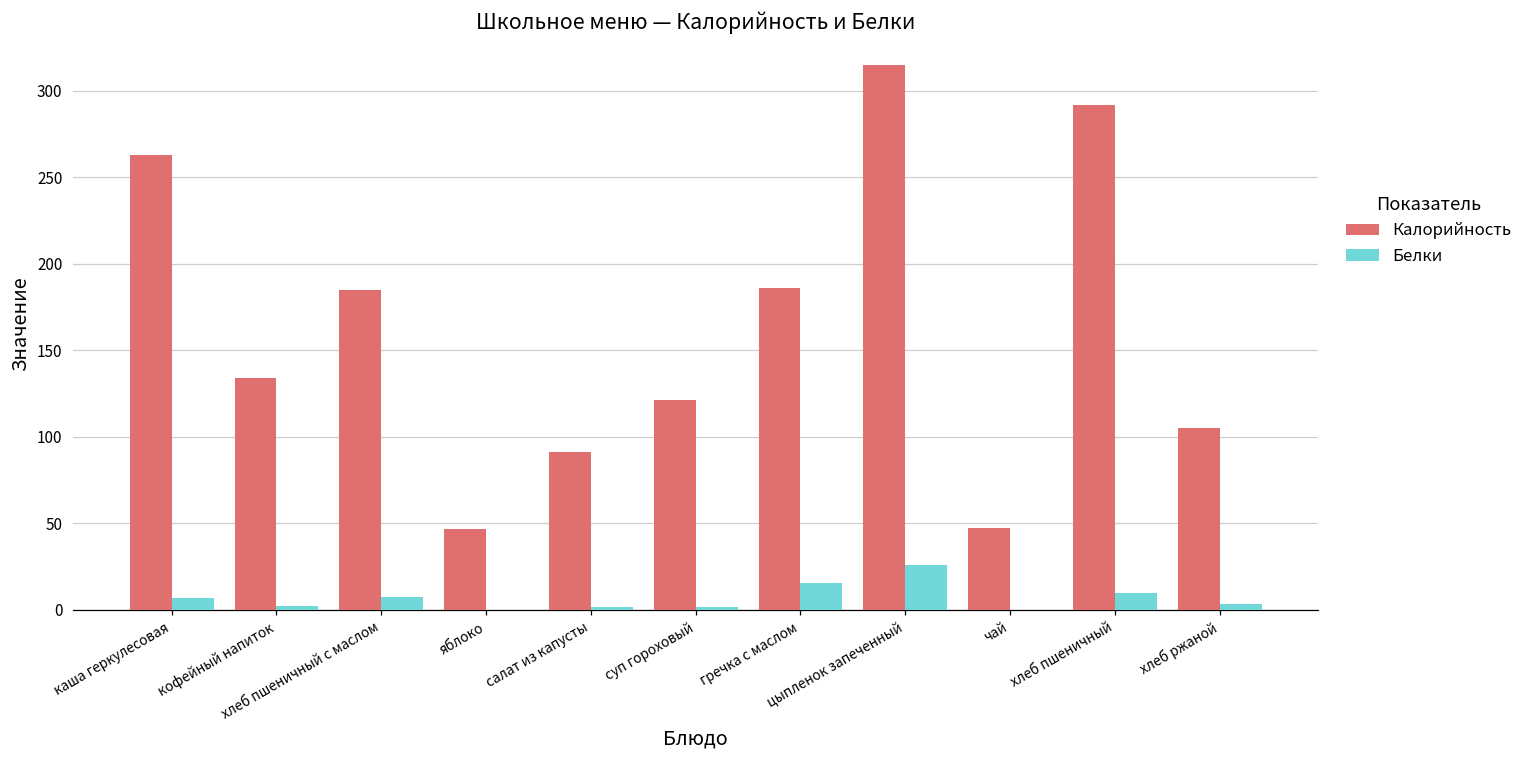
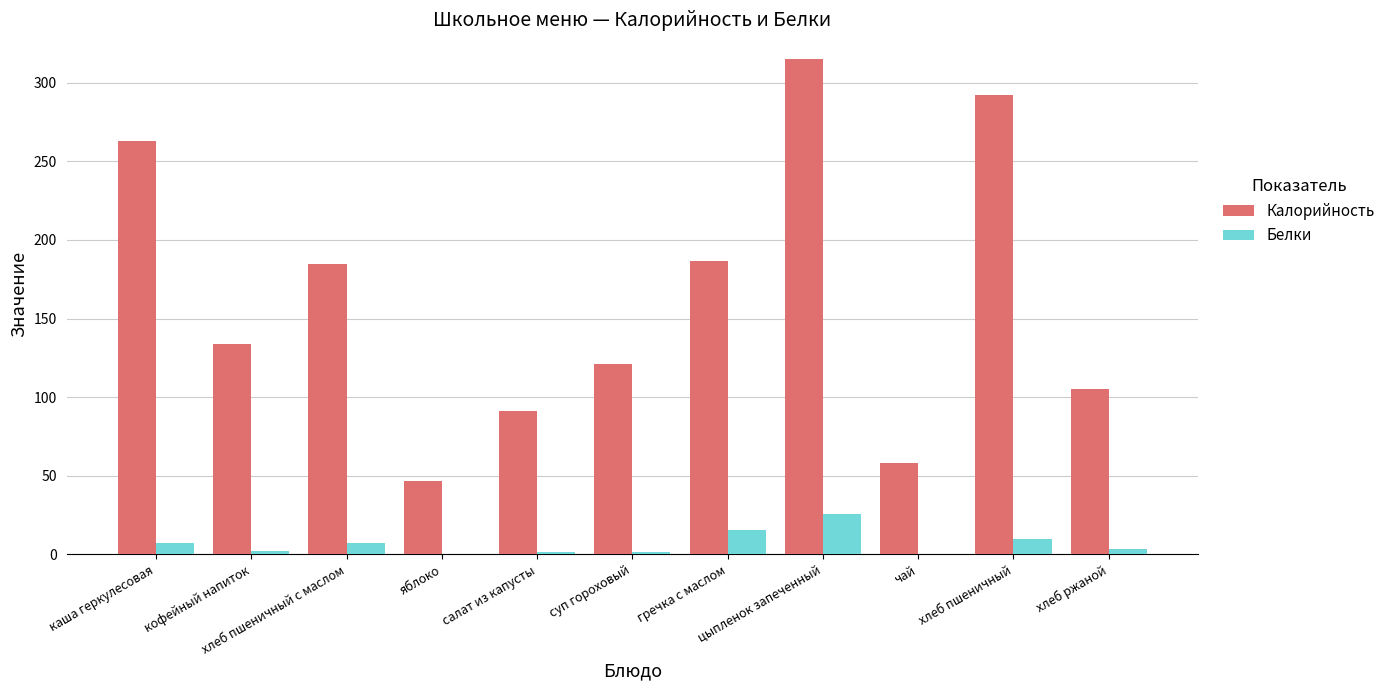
Калорийность, чай: 47 -> 58
